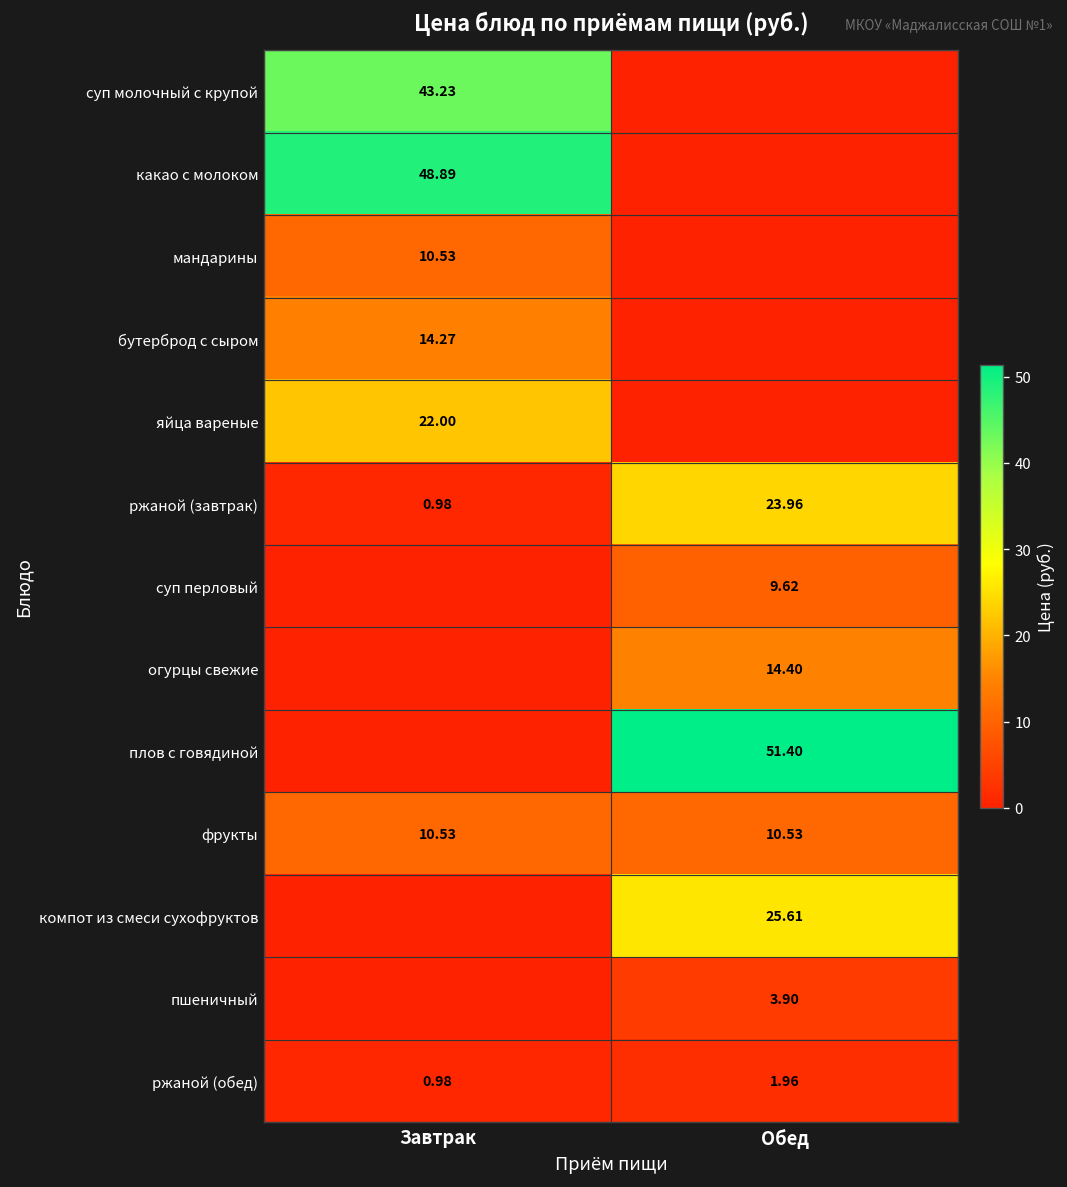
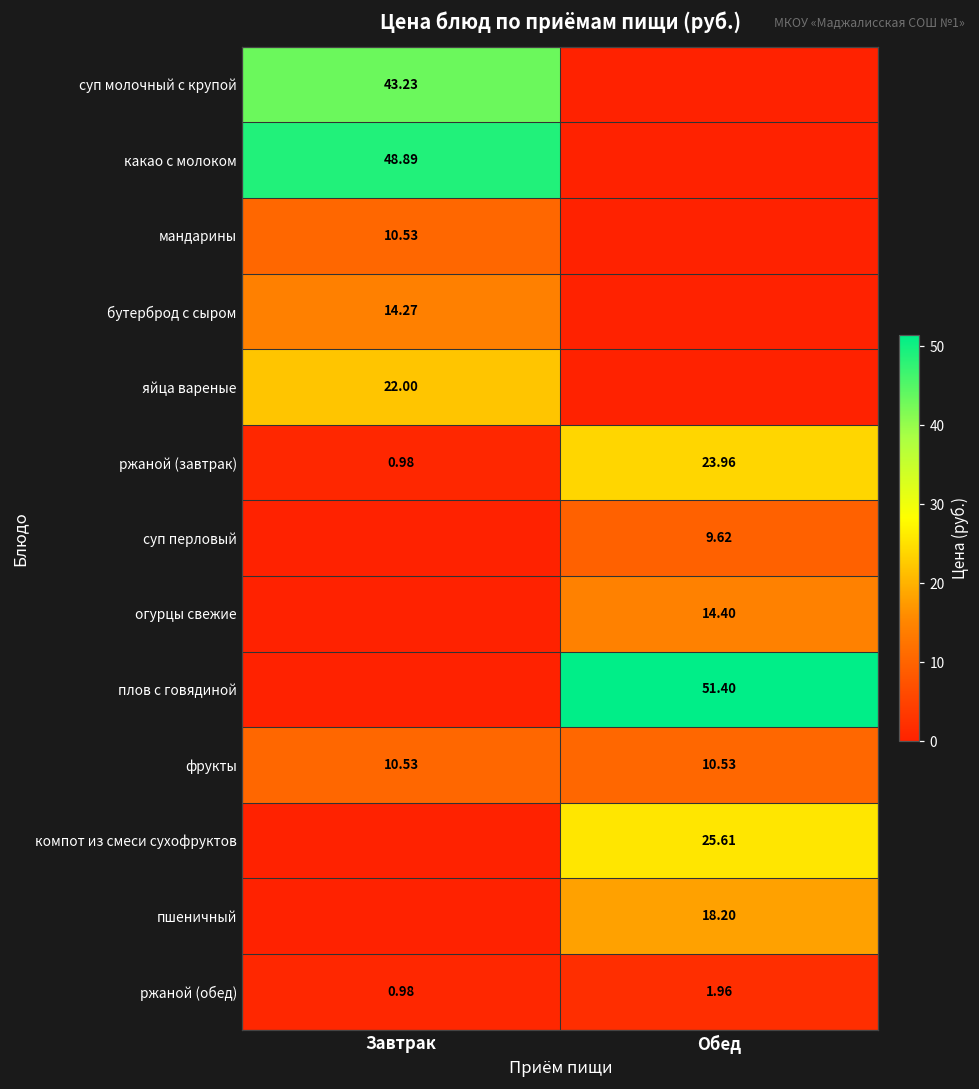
пшеничный, Обед: 3.90 -> 18.20
